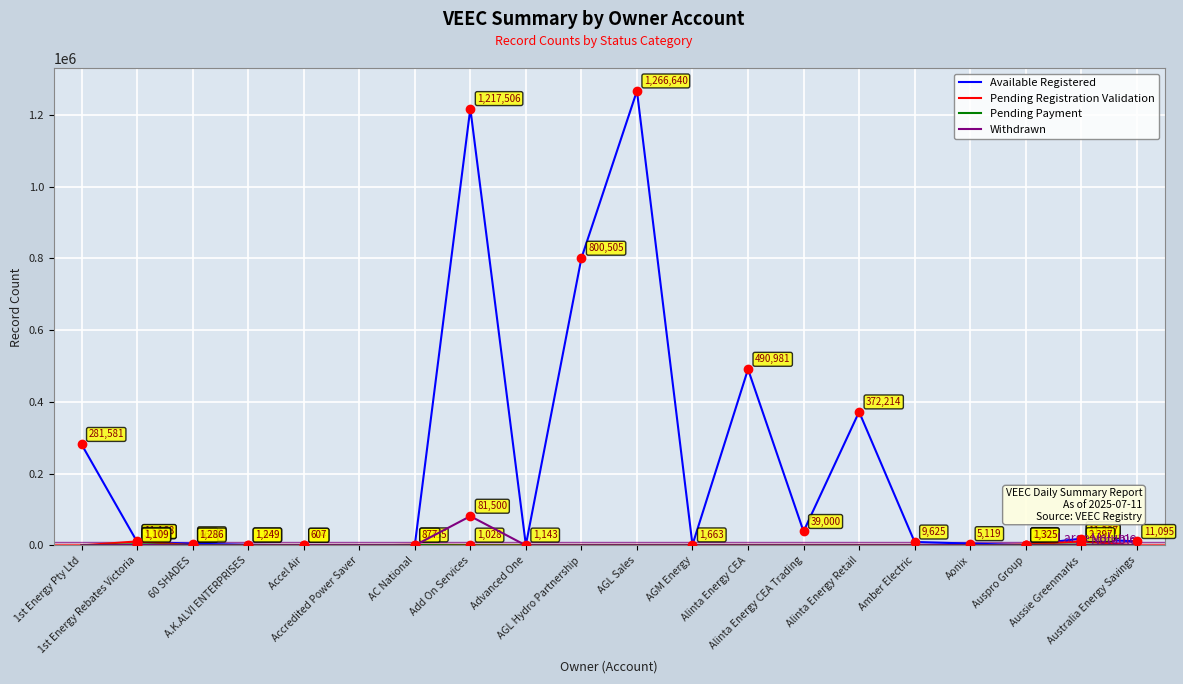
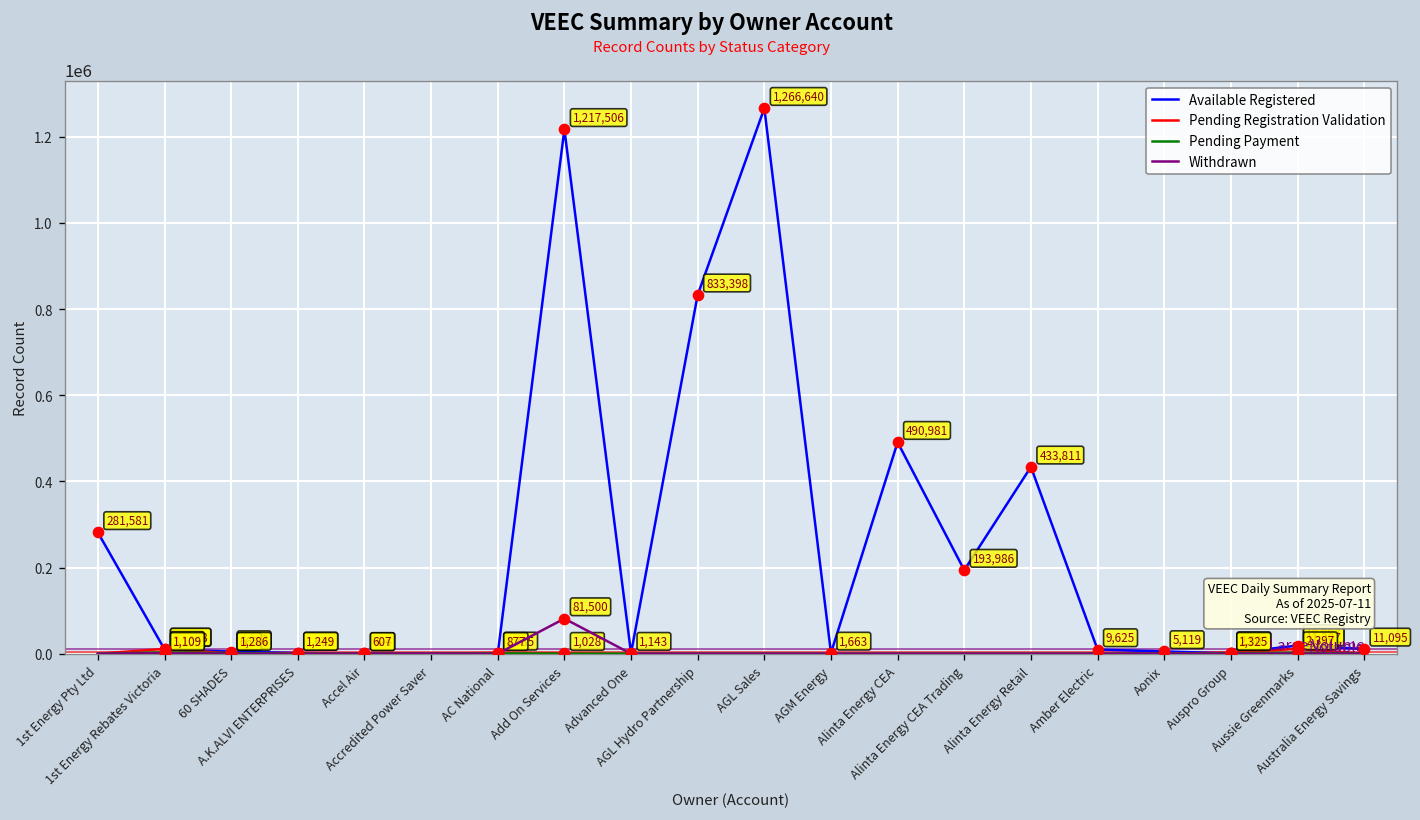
Available Registered, AGL Hydro Partnership: 800,505 -> 833,398
Available Registered, Alinta Energy CEA Trading: 39,000 -> 193,986
Available Registered, Alinta Energy Retail: 372,214 -> 433,811
